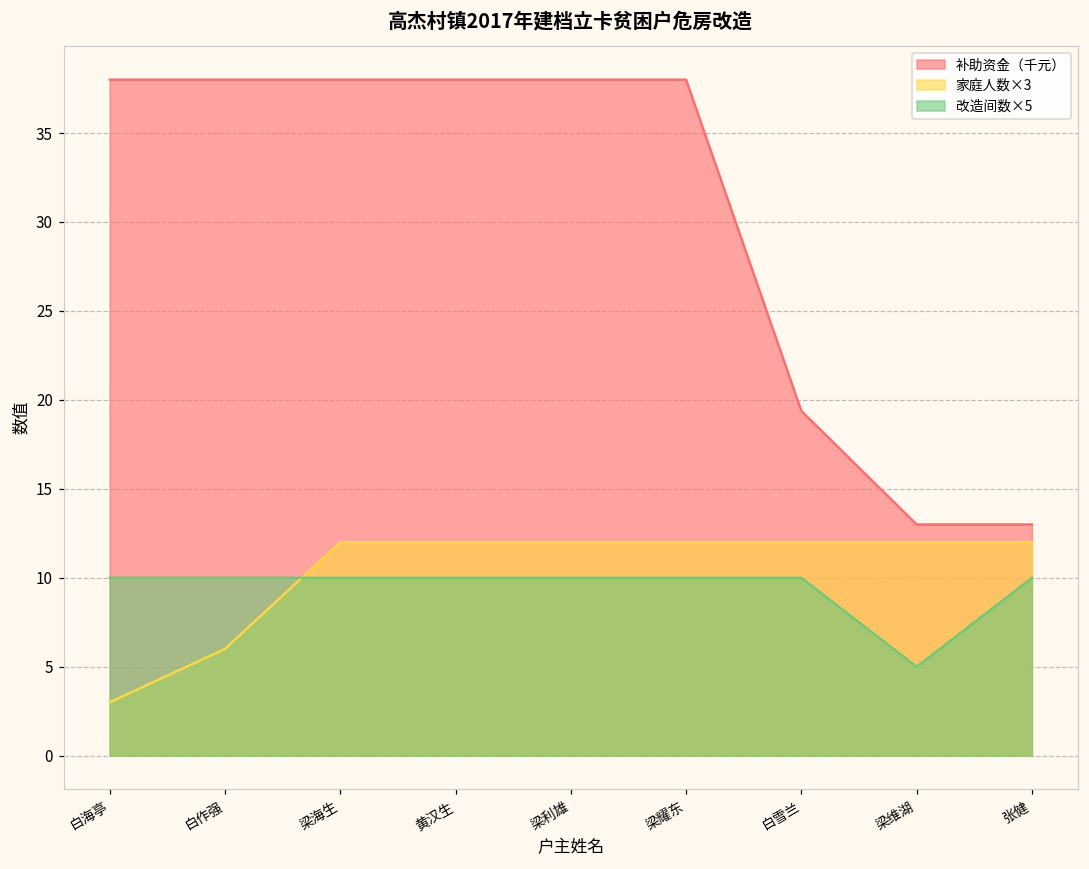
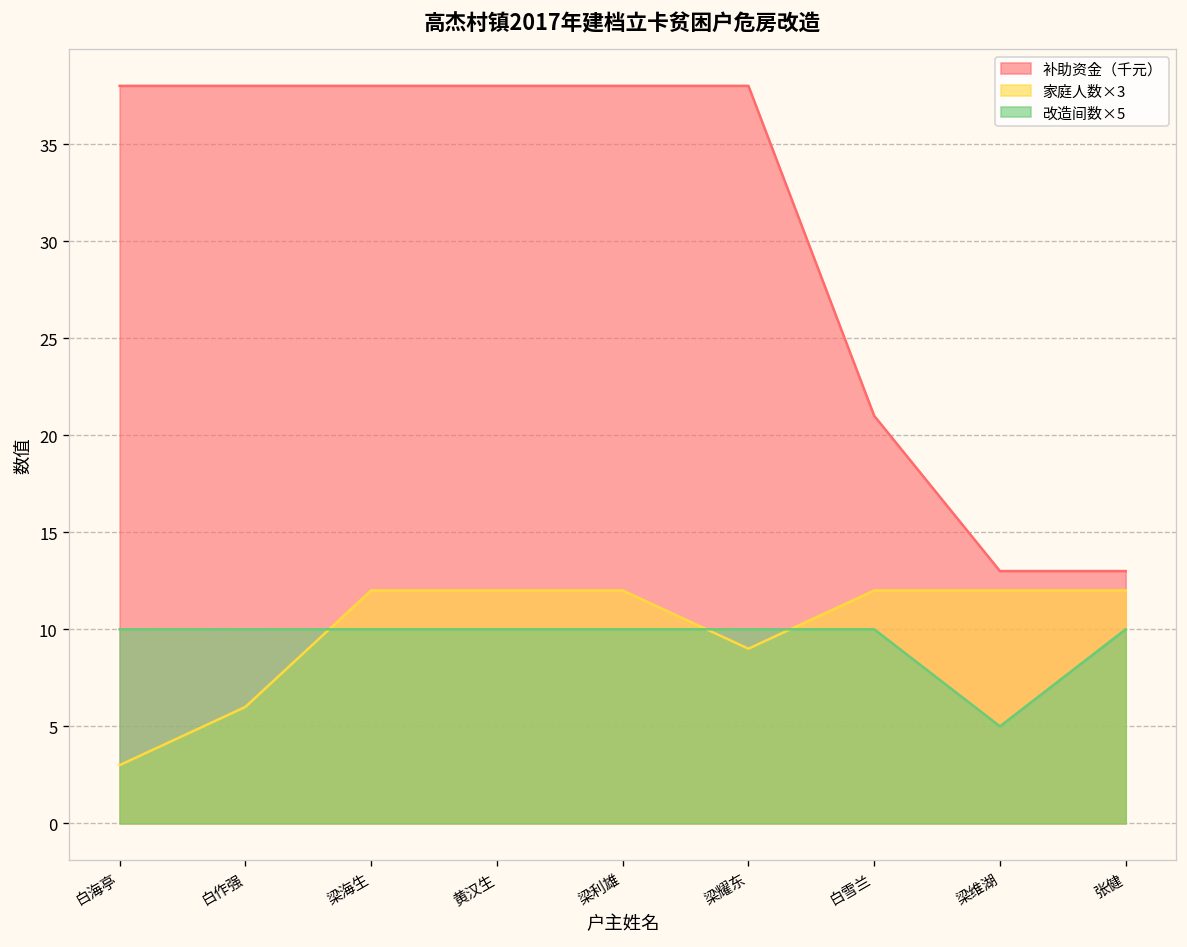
家庭人数×3, 梁耀东: 12.0 -> 9.0
补助资金（千元）, 白雪兰: 19.4 -> 21.0
